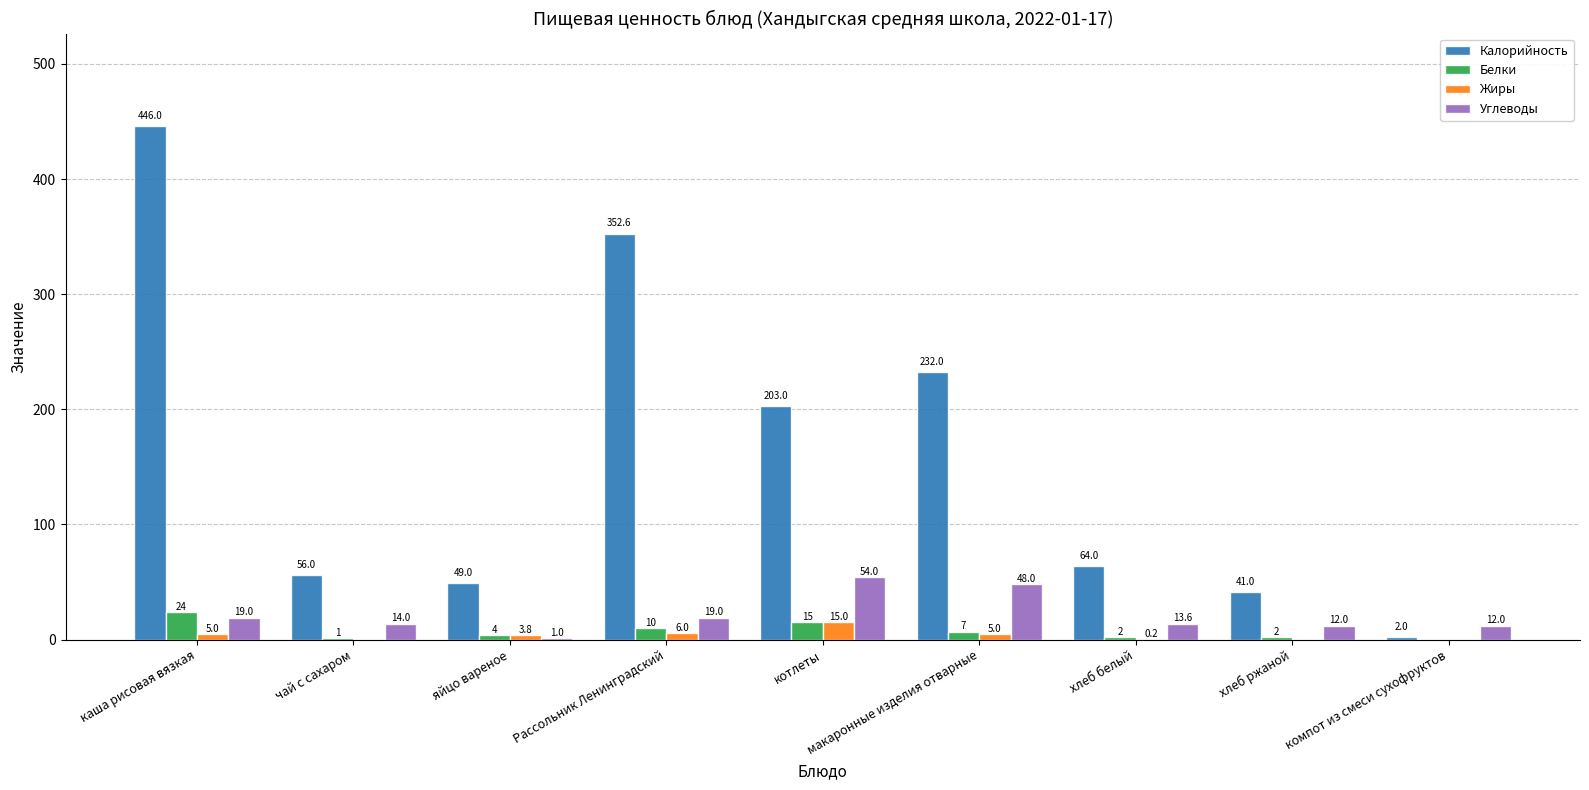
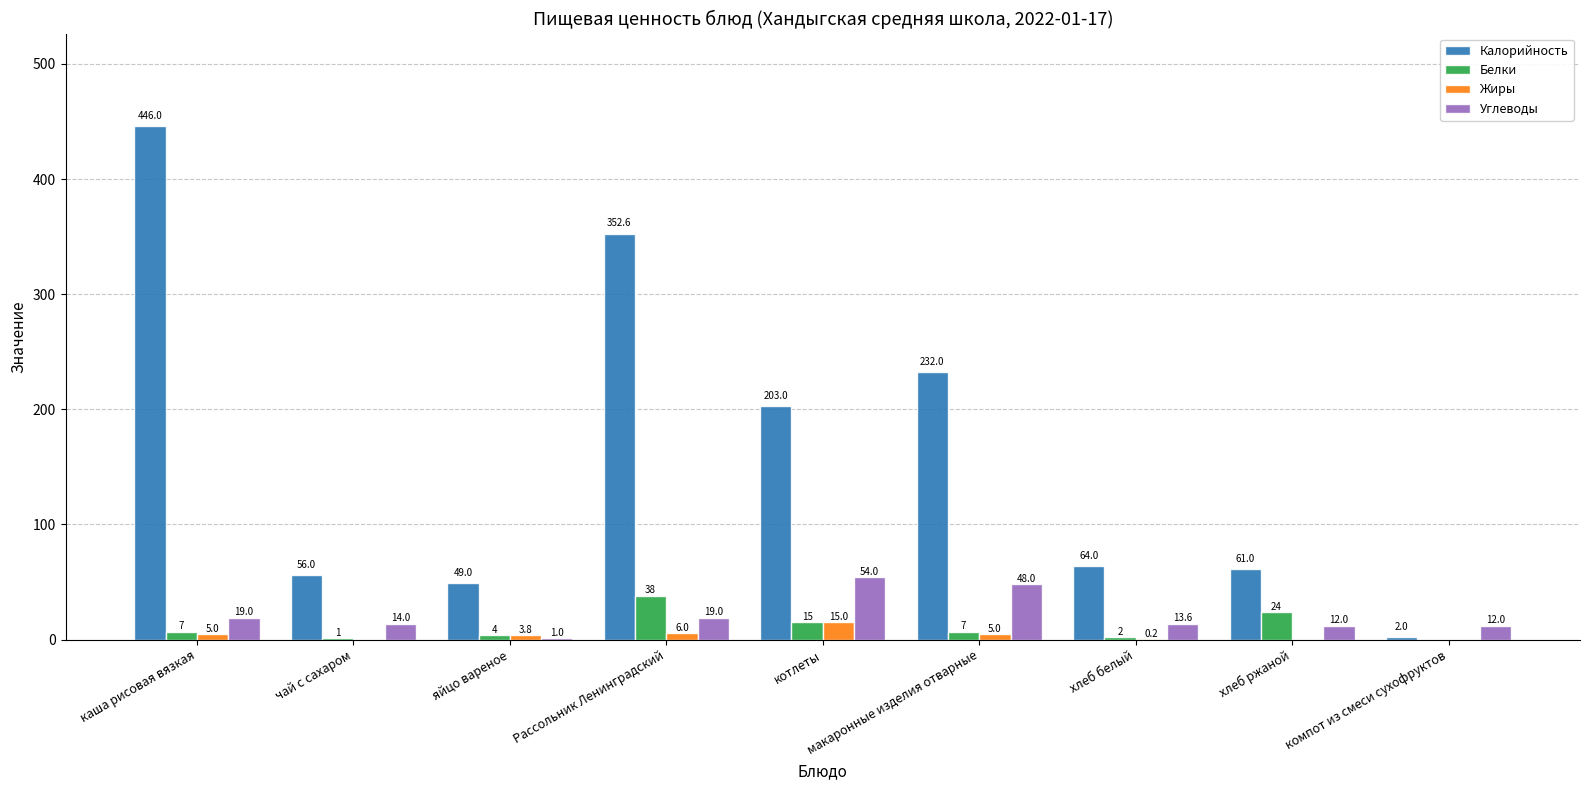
Белки, каша рисовая вязкая: 24 -> 7
Белки, Рассольник Ленинградский: 10 -> 38
Калорийность, хлеб ржаной: 41.0 -> 61.0
Белки, хлеб ржаной: 2 -> 24
